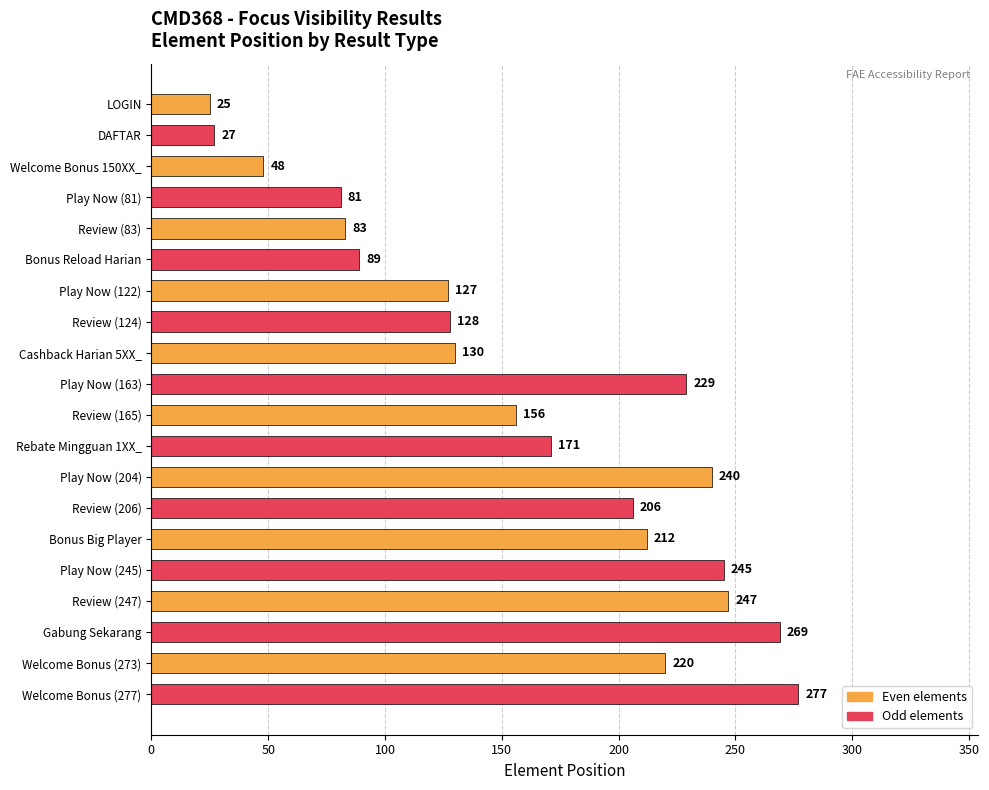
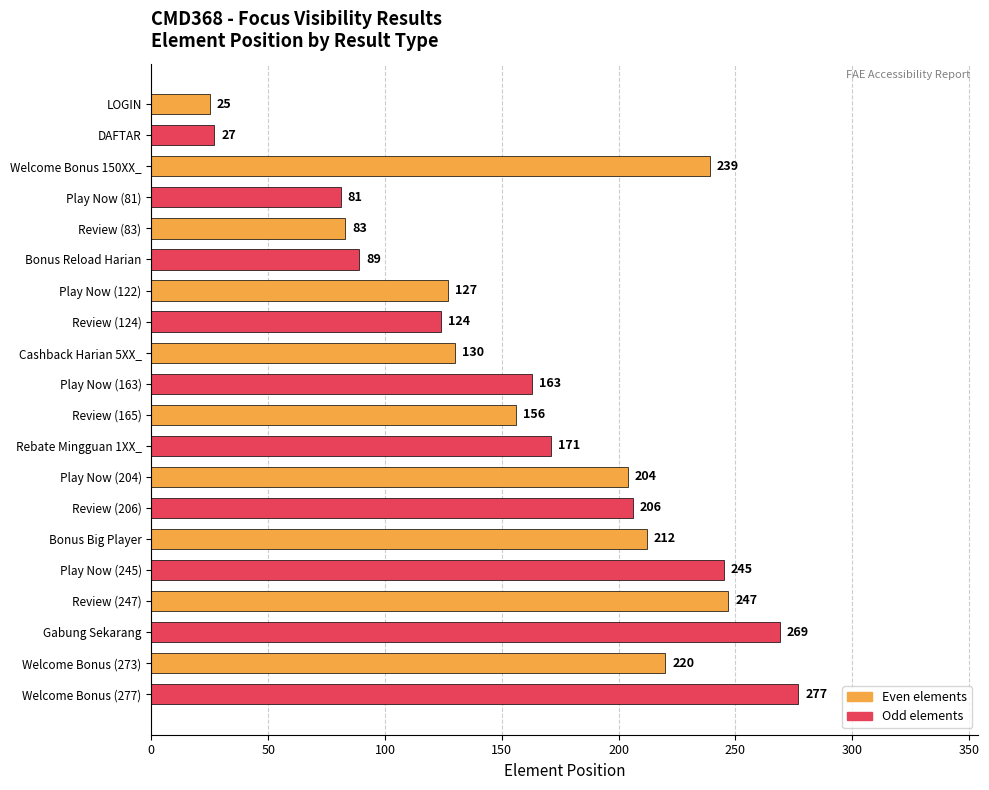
Welcome Bonus 150XX_: 48 -> 239
Review (124): 128 -> 124
Play Now (163): 229 -> 163
Play Now (204): 240 -> 204
